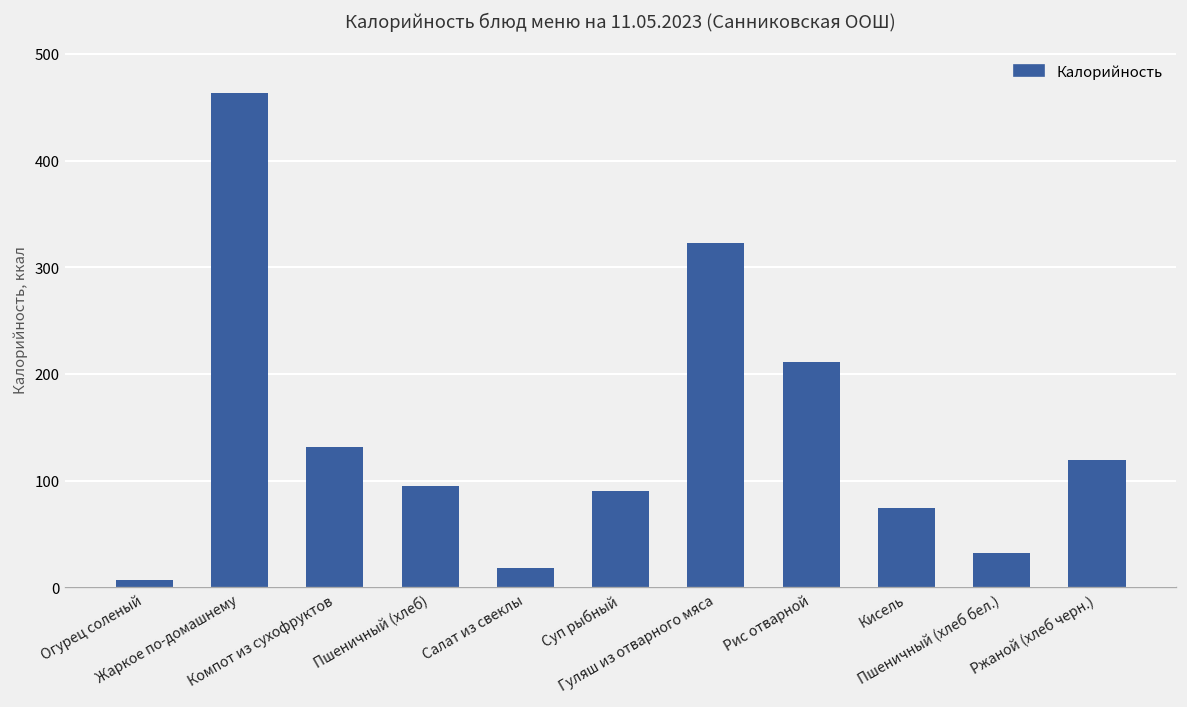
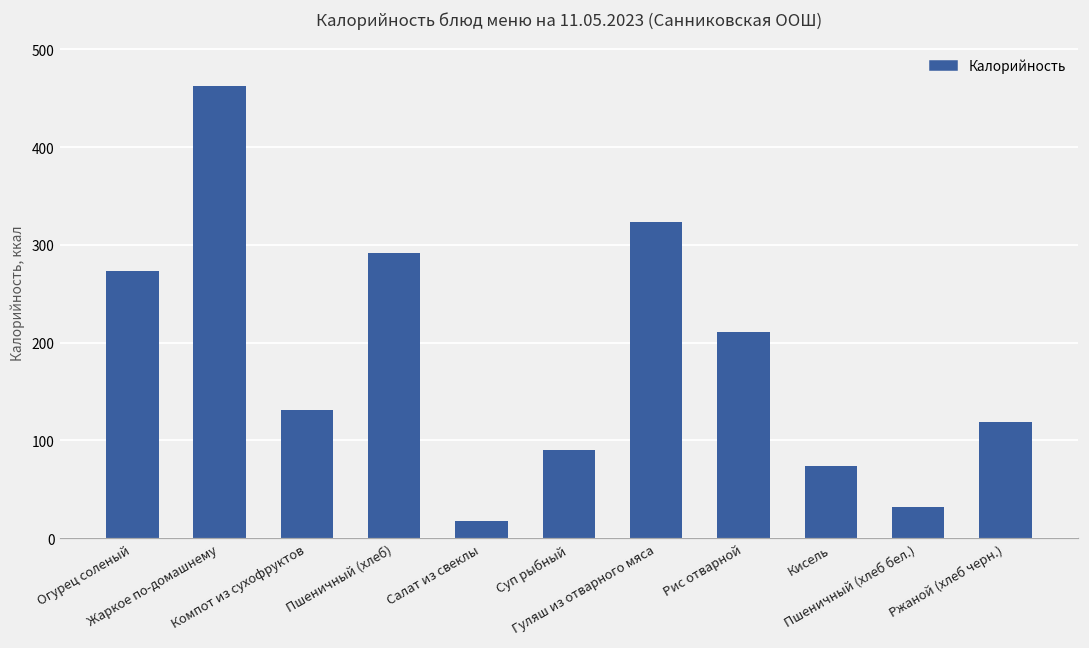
Огурец соленый: 10 -> 270
Пшеничный (хлеб): 100 -> 290
